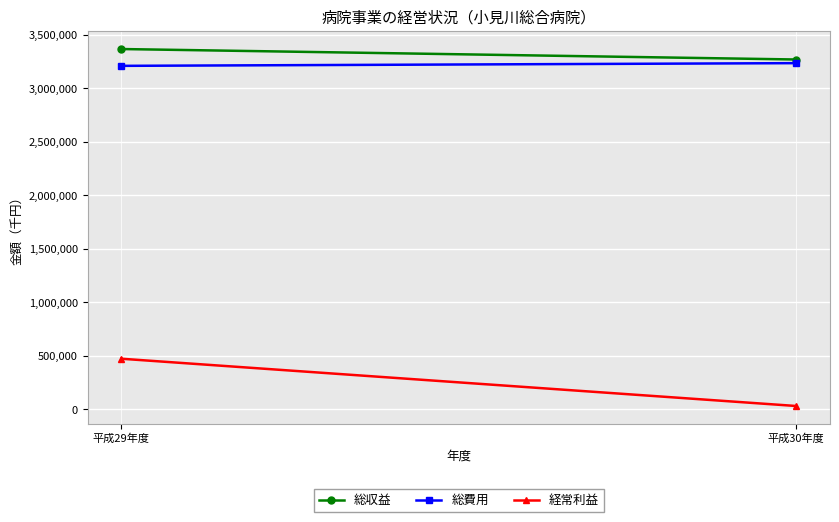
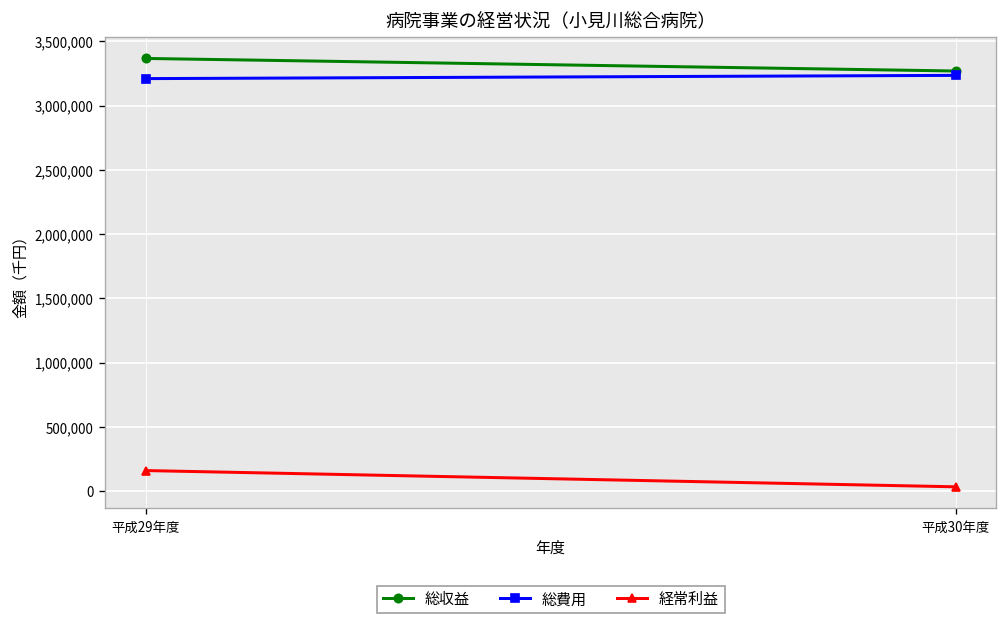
経常利益, 平成29年度: 470,000 -> 160,000
